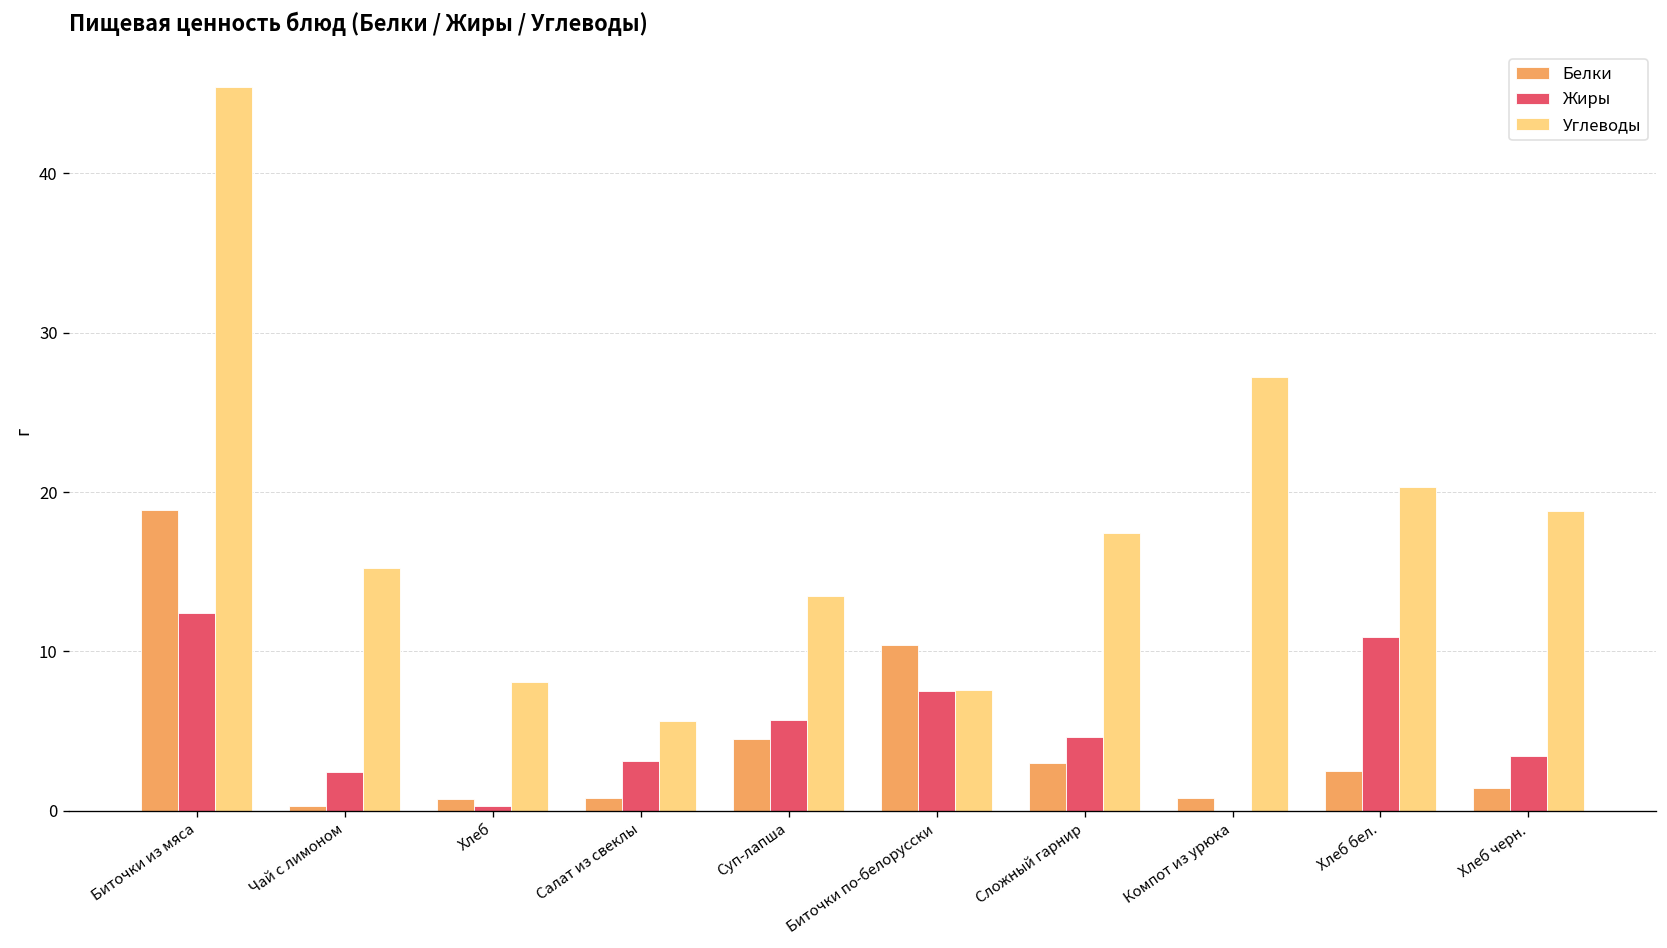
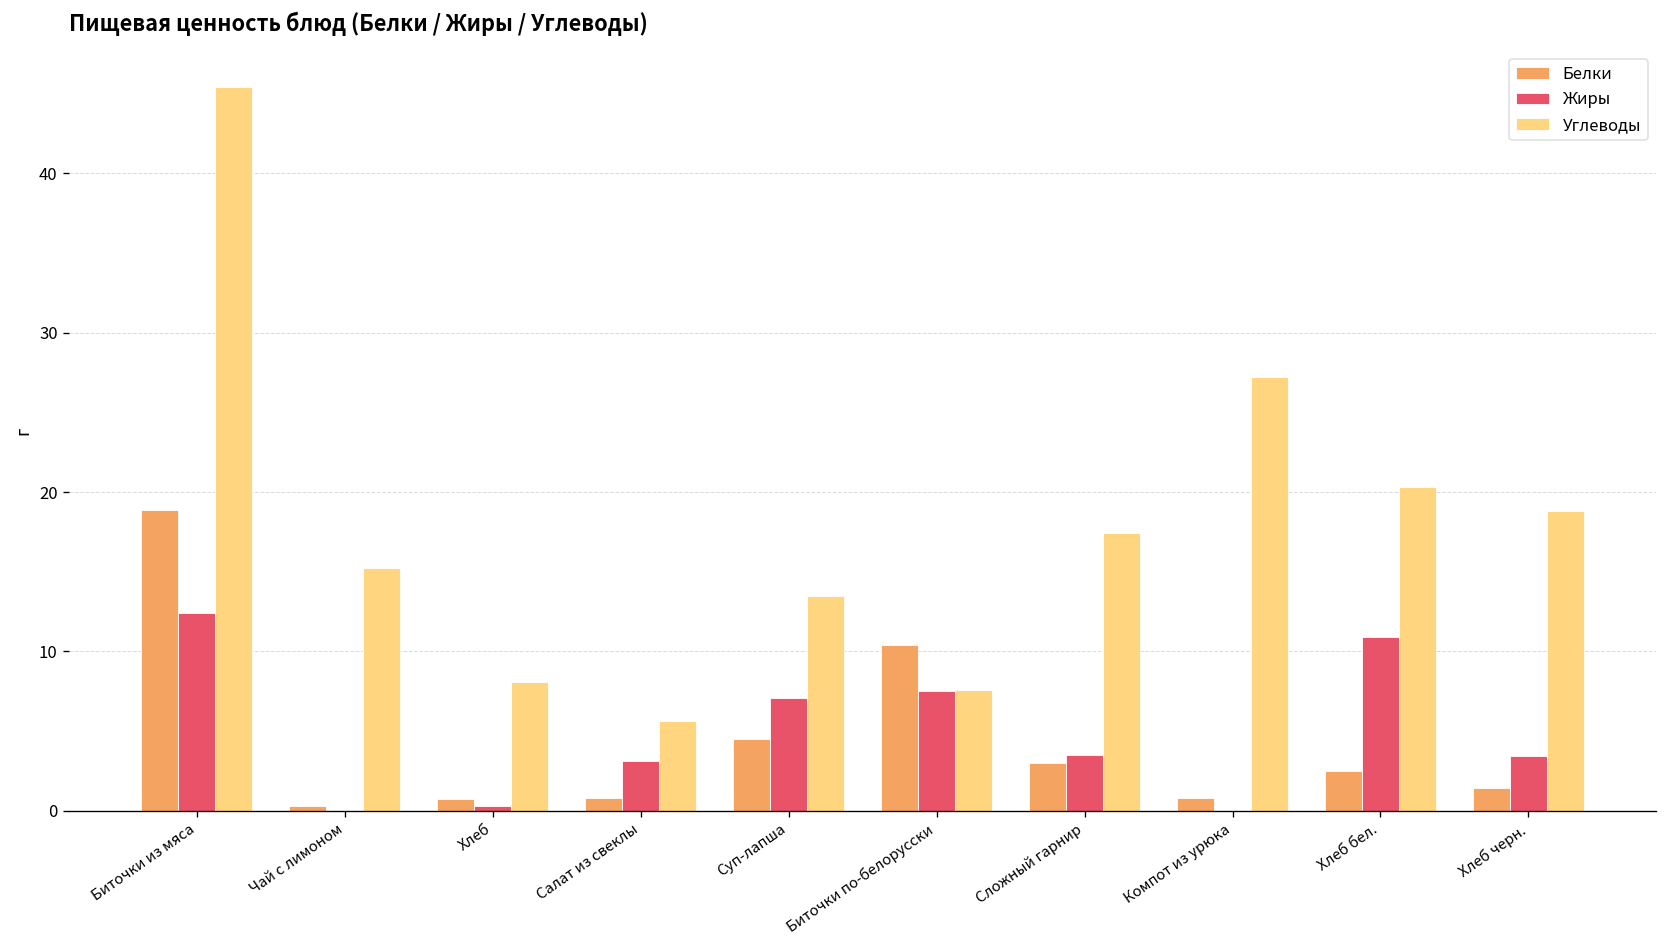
Жиры, Чай с лимоном: 2.4 -> 0.0
Жиры, Суп-лапша: 5.7 -> 7.1
Жиры, Сложный гарнир: 4.6 -> 3.5
